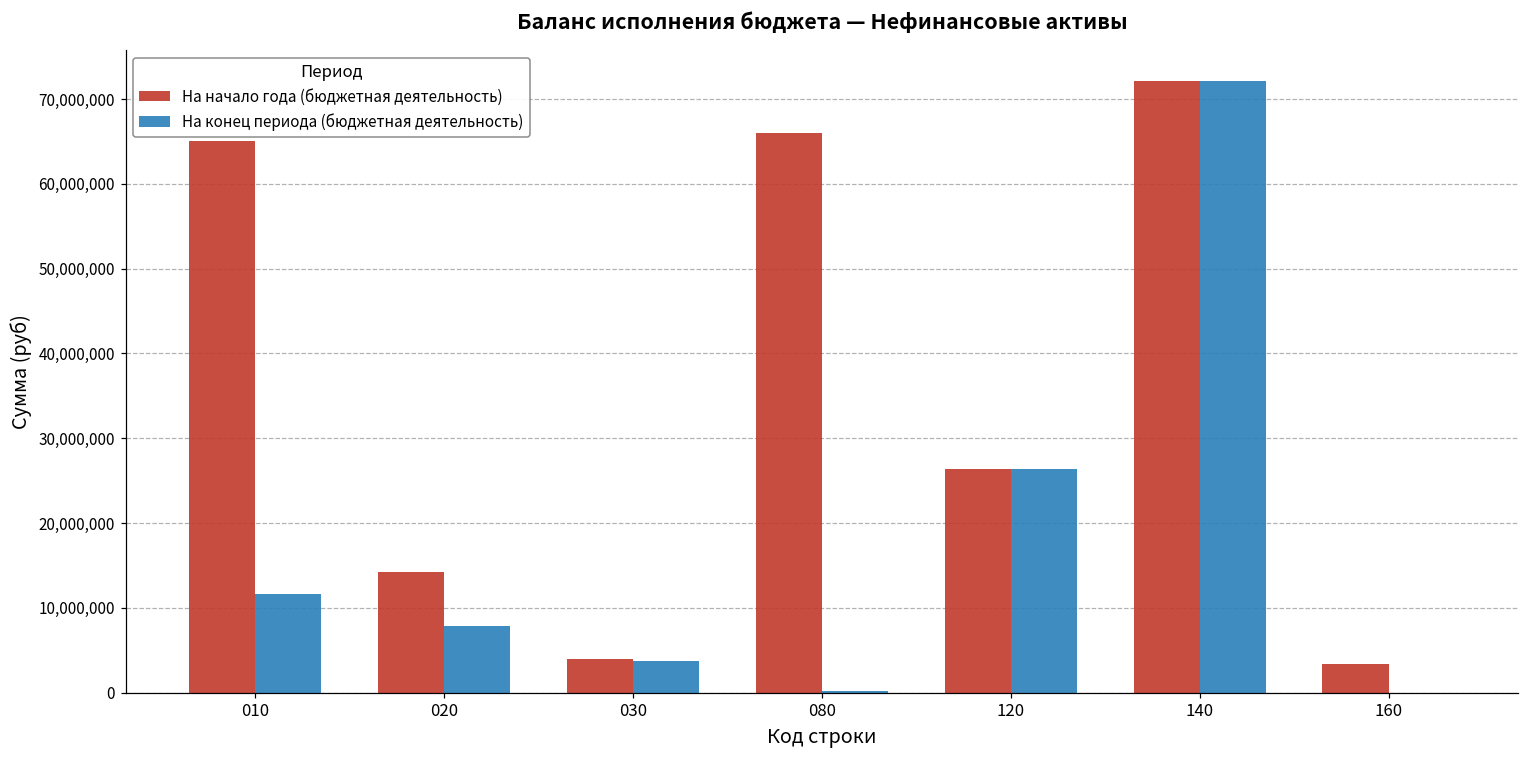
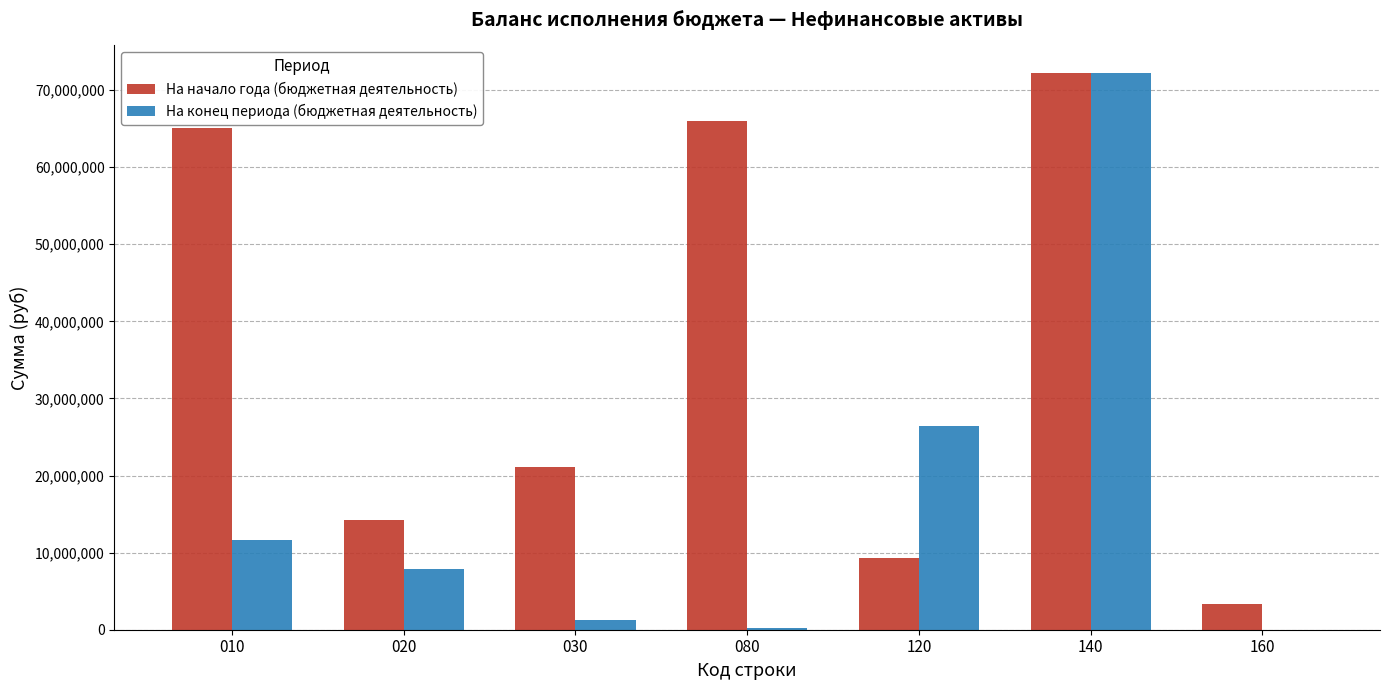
На начало года (бюджетная деятельность), 030: 4,000,000 -> 21,000,000
На конец периода (бюджетная деятельность), 030: 4,000,000 -> 1,000,000
На начало года (бюджетная деятельность), 120: 26,000,000 -> 9,000,000
